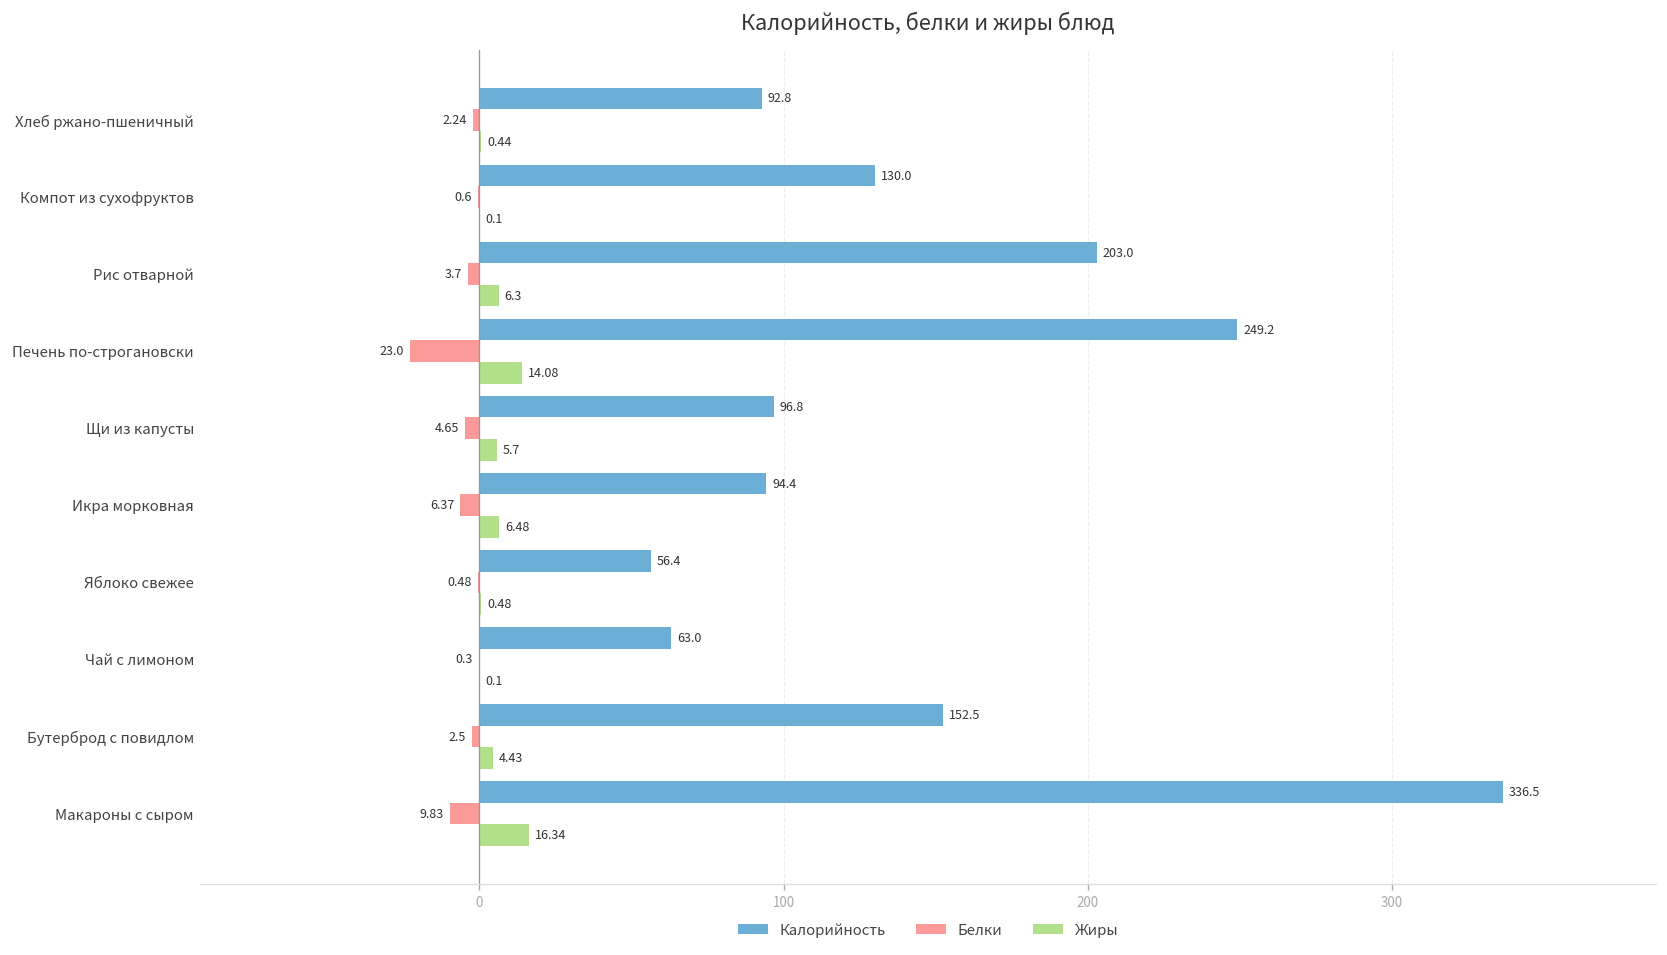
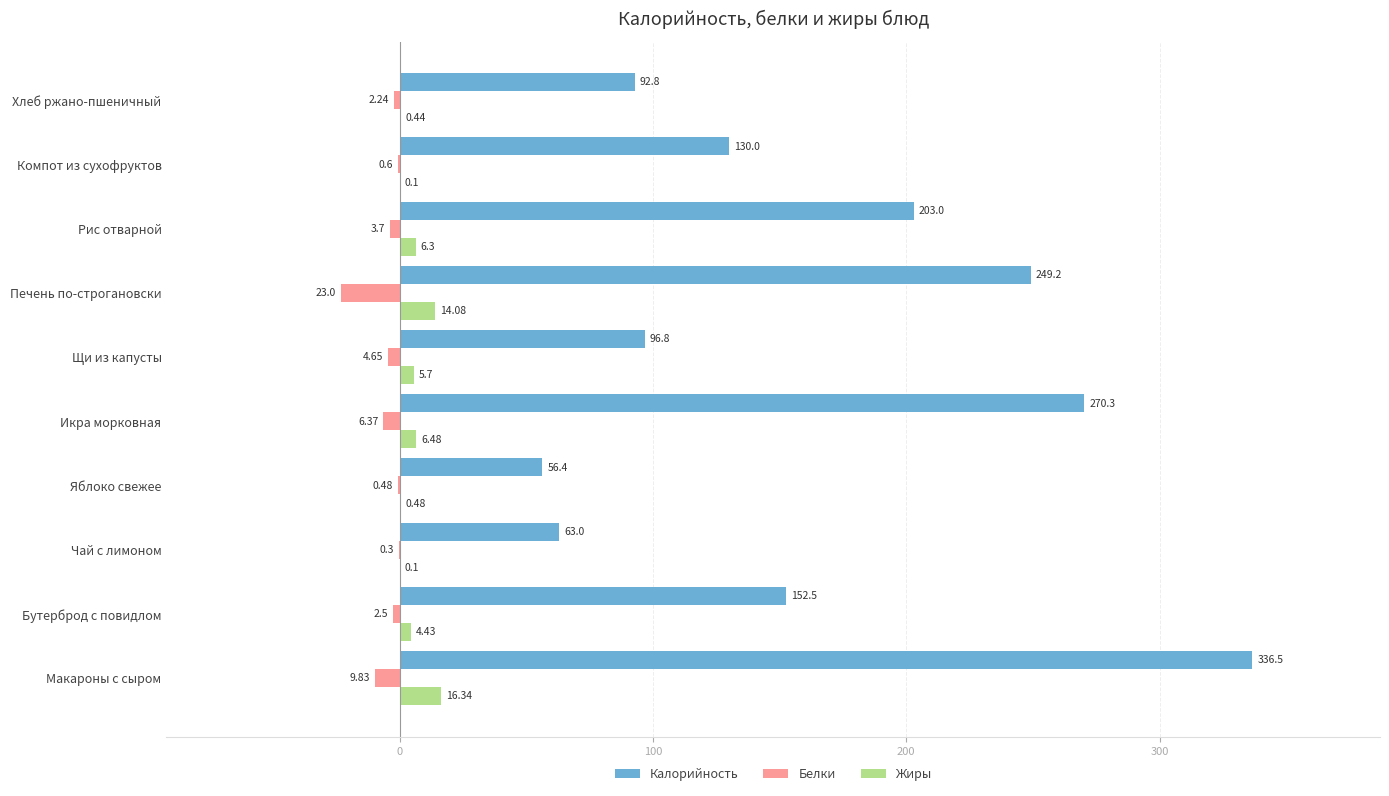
Калорийность, Икра морковная: 94.4 -> 270.3
